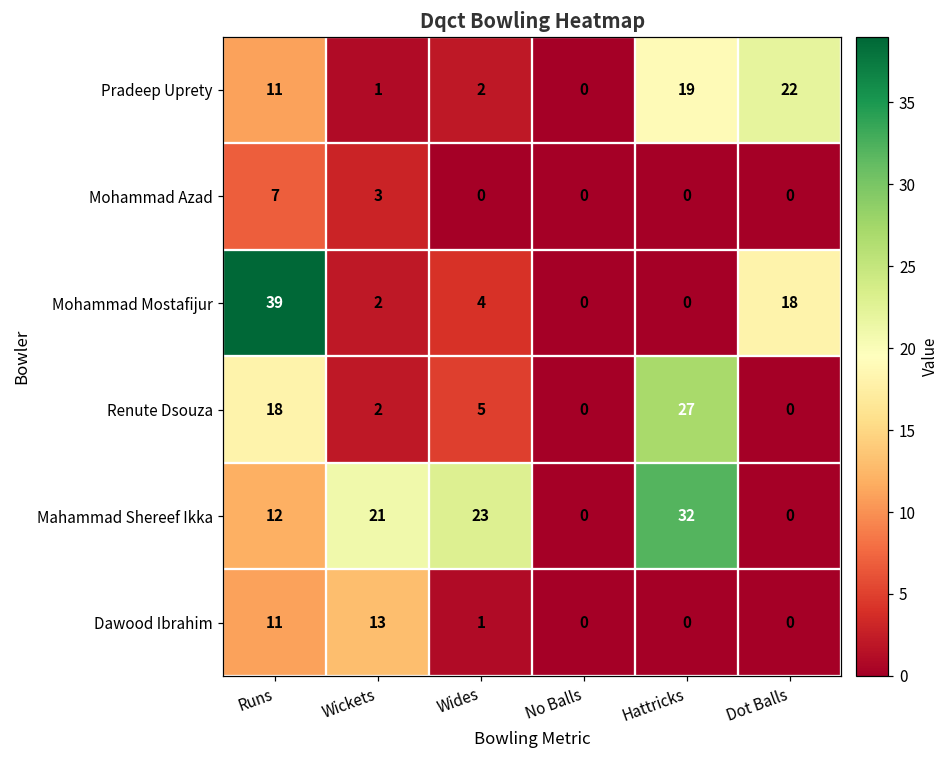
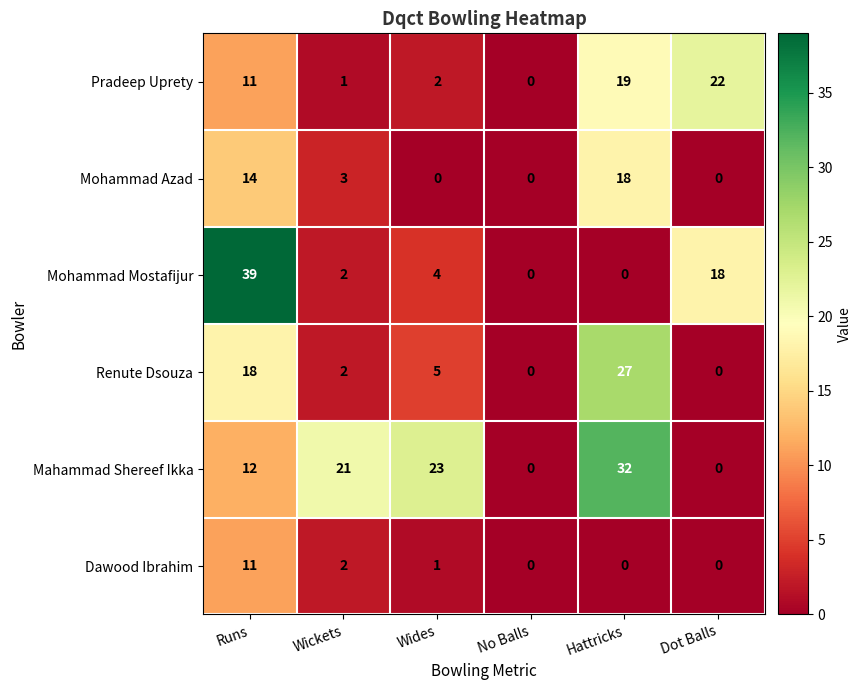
Mohammad Azad, Runs: 7 -> 14
Mohammad Azad, Hattricks: 0 -> 18
Dawood Ibrahim, Wickets: 13 -> 2
